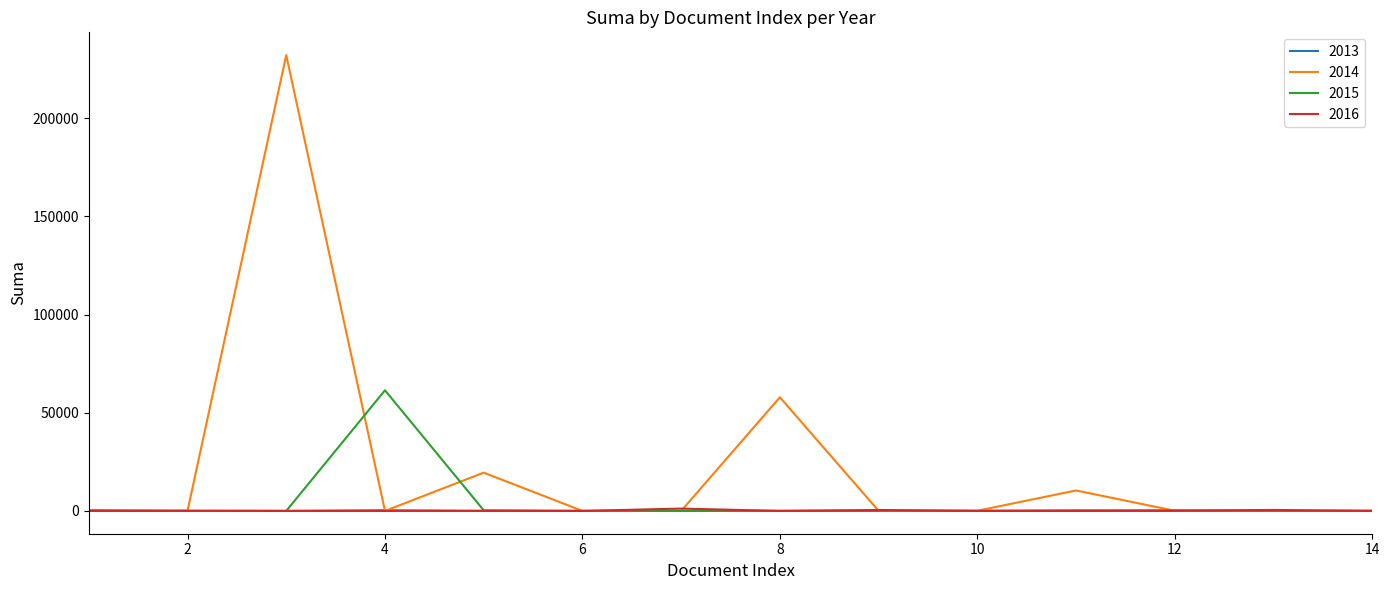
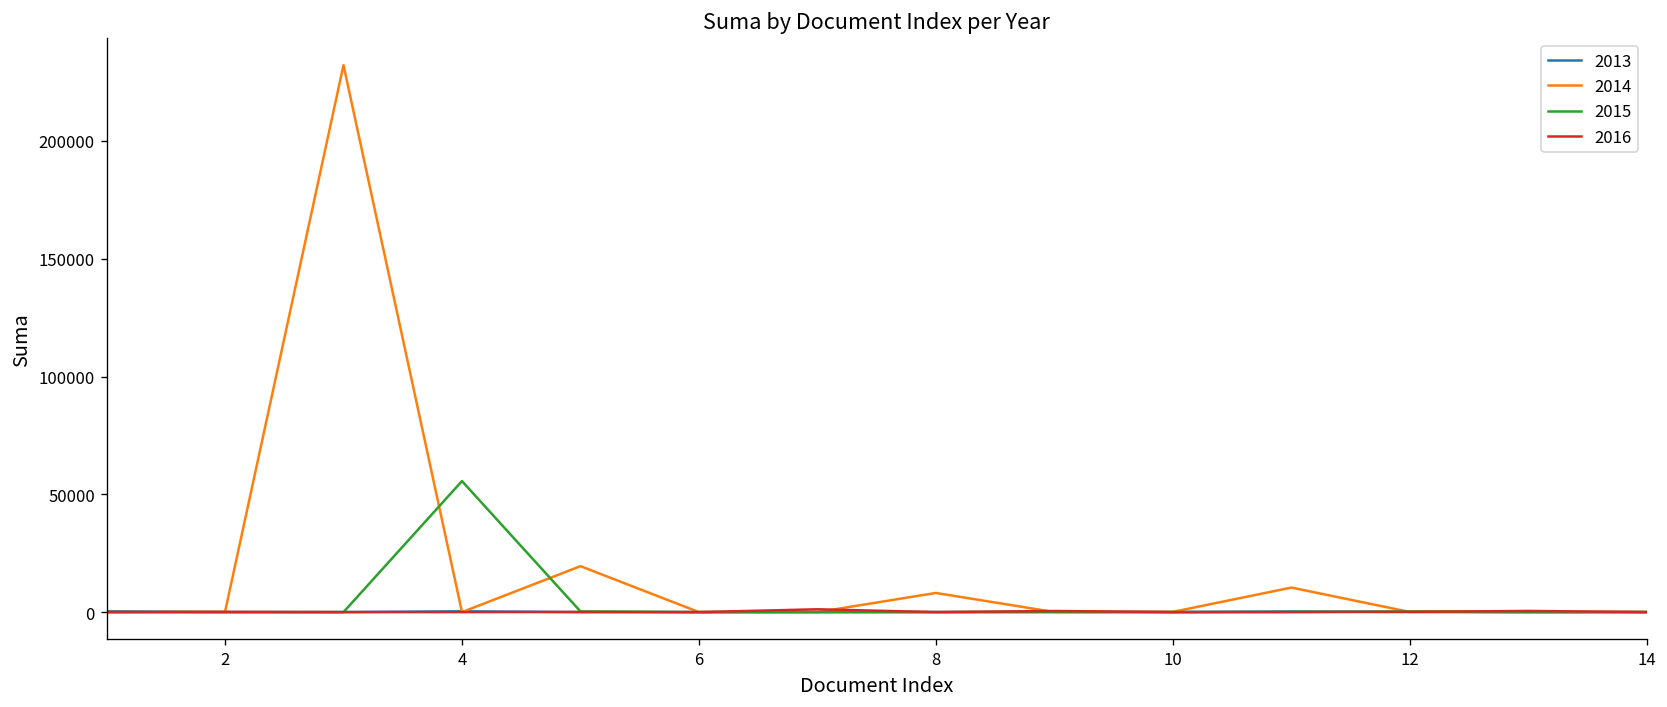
2015, 4: 61000 -> 56000
2014, 8: 58000 -> 8000
